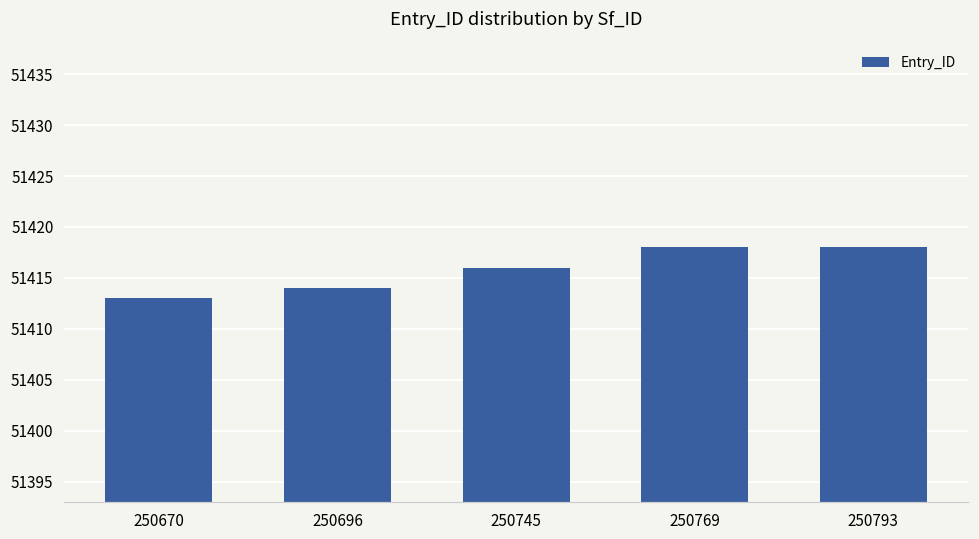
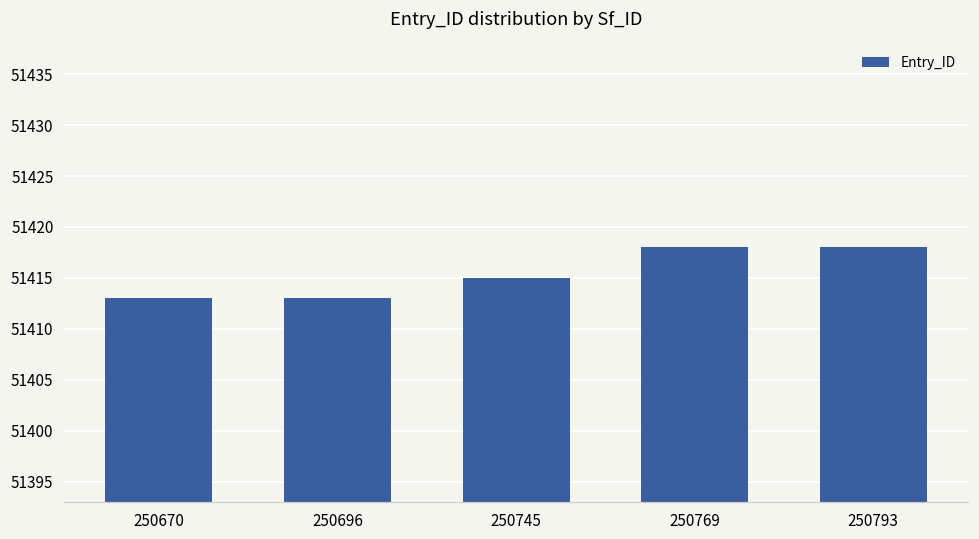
250696: 51414 -> 51413
250745: 51416 -> 51415
